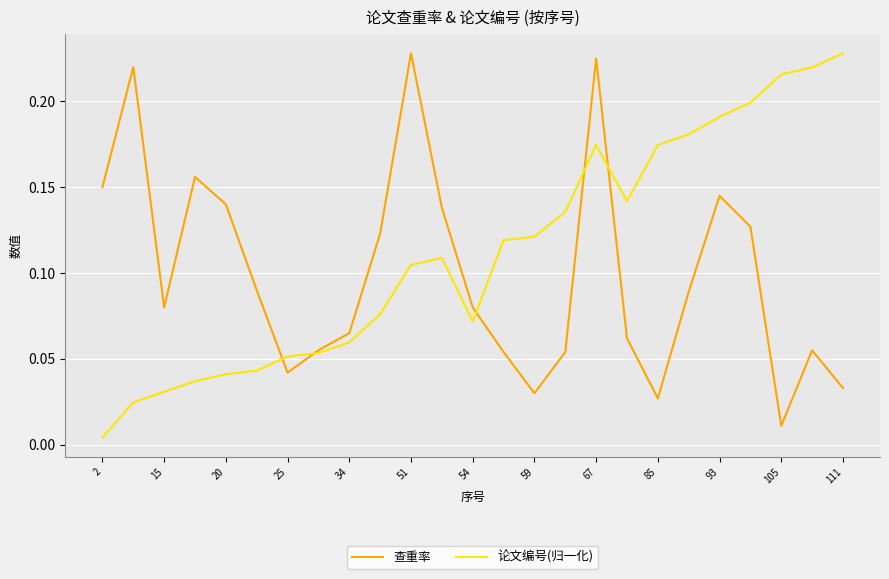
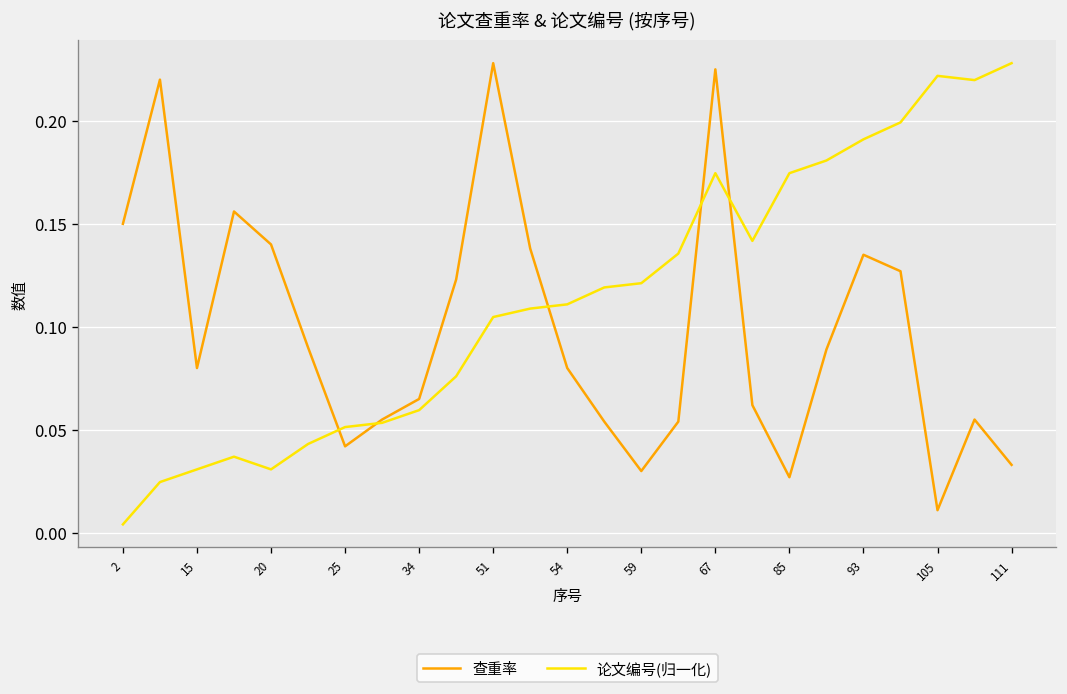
论文编号(归一化), 20: 0.041 -> 0.031
论文编号(归一化), 54: 0.072 -> 0.111
查重率, 93: 0.145 -> 0.135
论文编号(归一化), 105: 0.216 -> 0.222
